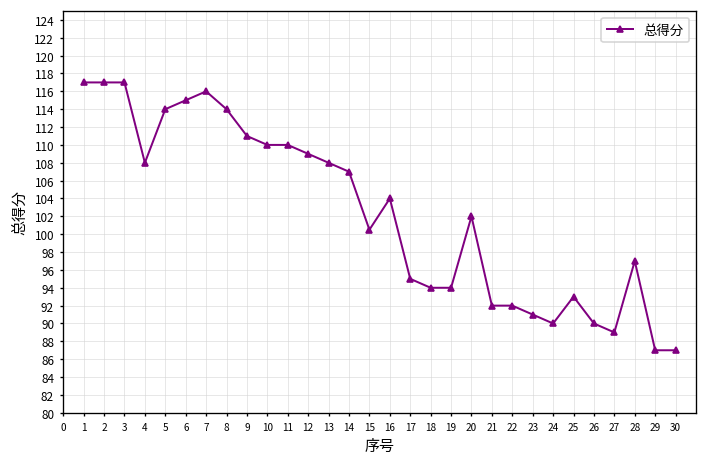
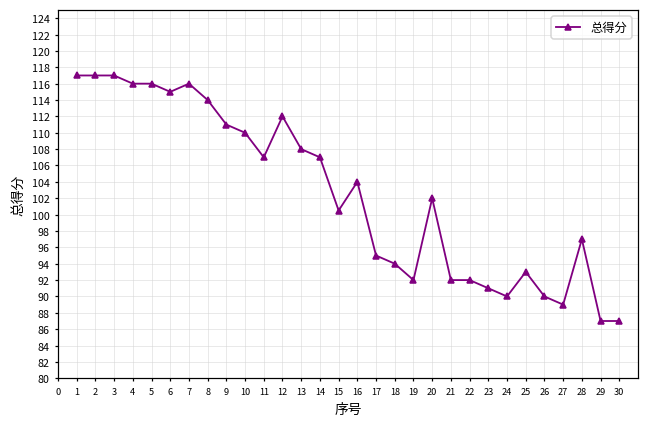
4: 108 -> 116
5: 114 -> 116
11: 110 -> 107
12: 109 -> 112
19: 94 -> 92
